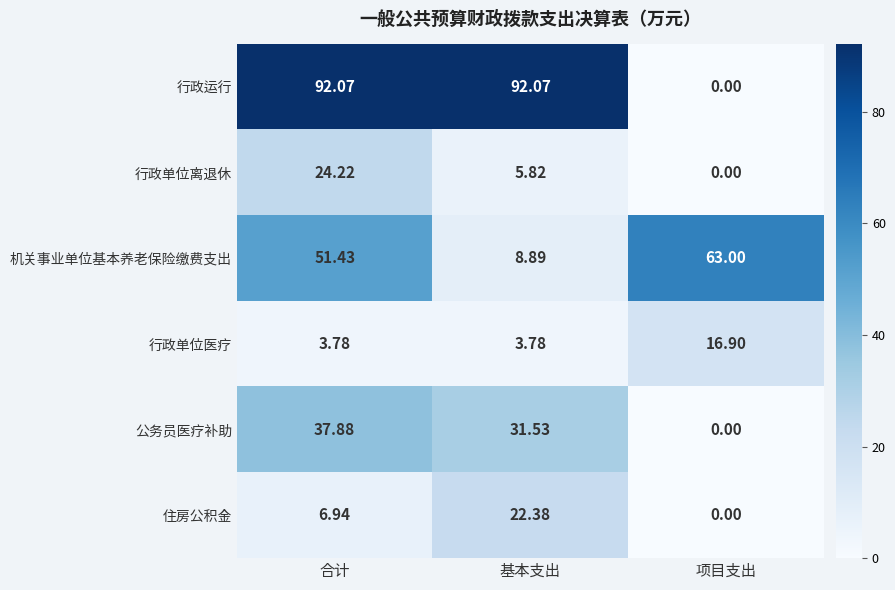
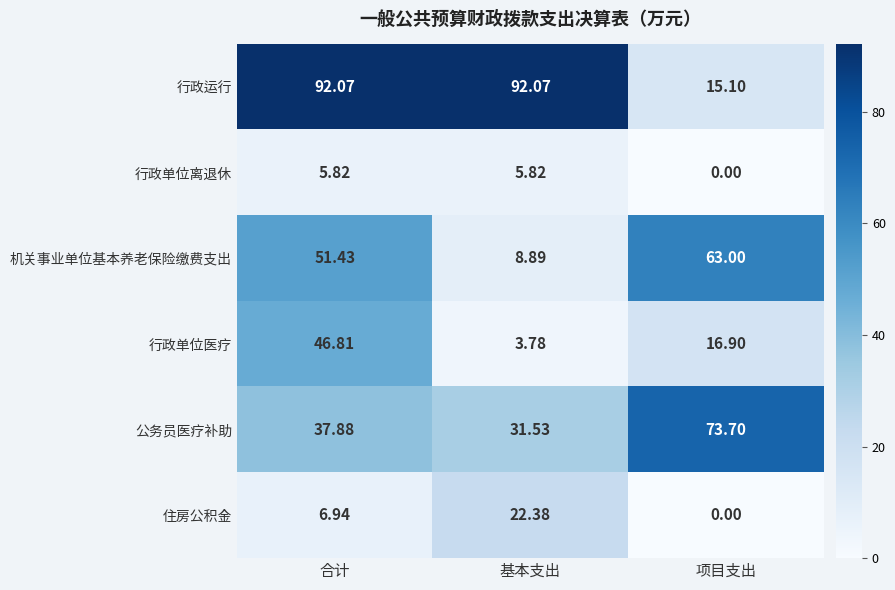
行政运行, 项目支出: 0.00 -> 15.10
行政单位离退休, 合计: 24.22 -> 5.82
行政单位医疗, 合计: 3.78 -> 46.81
公务员医疗补助, 项目支出: 0.00 -> 73.70
